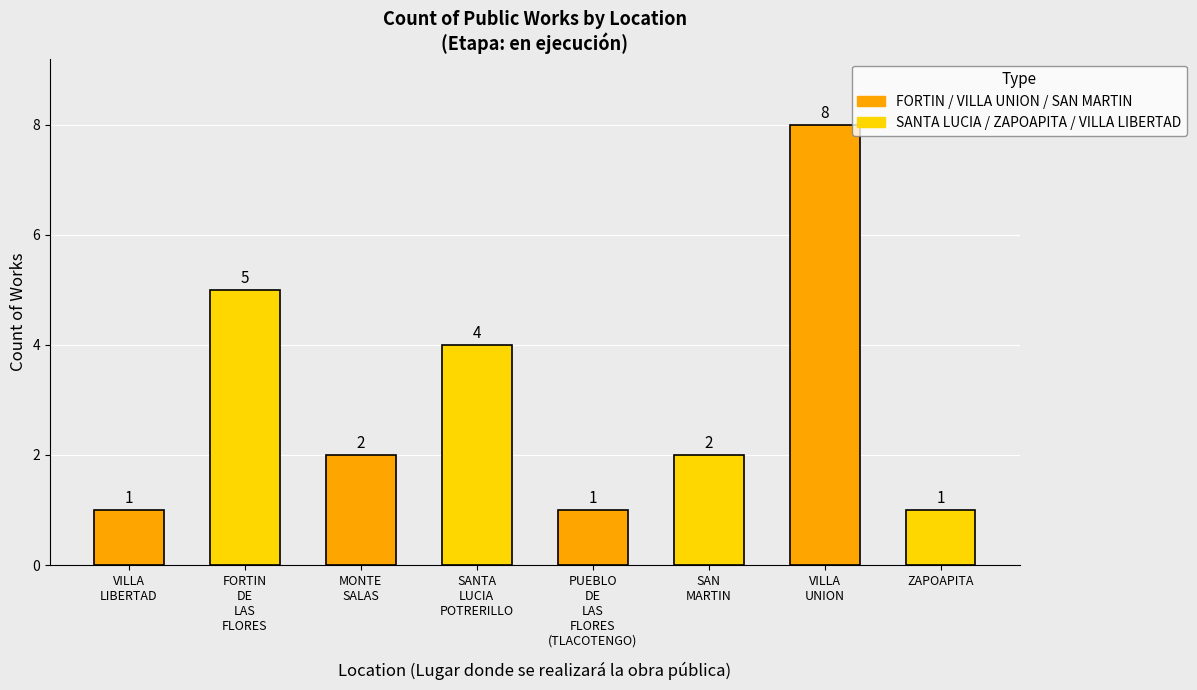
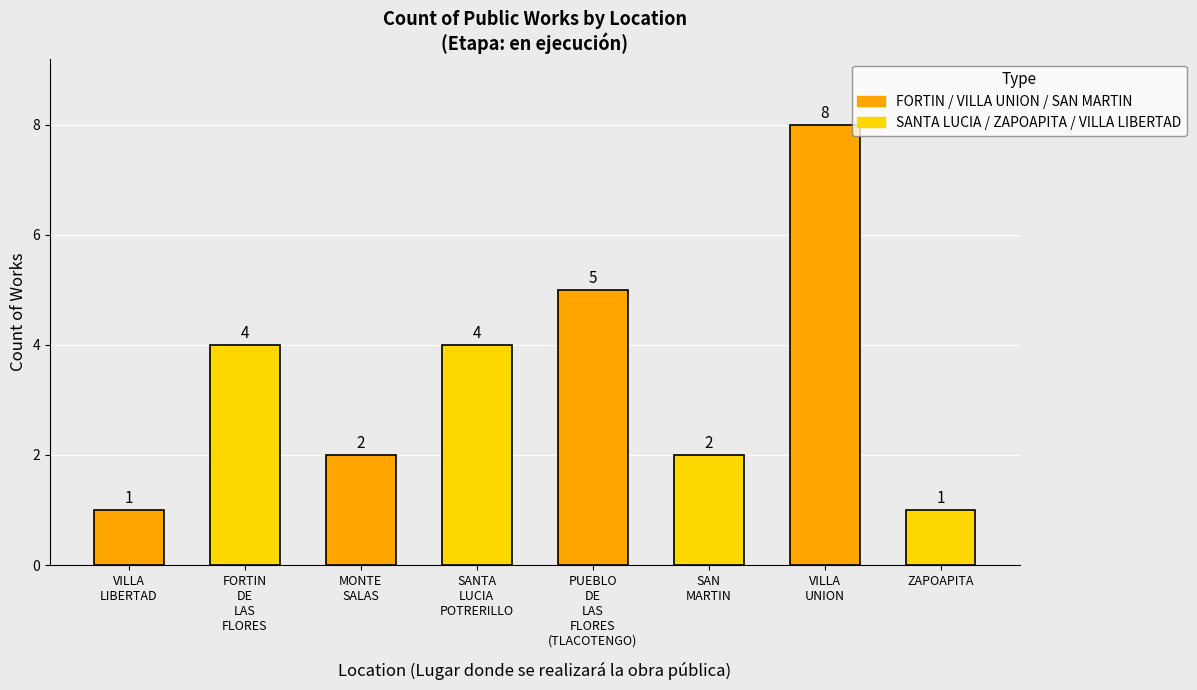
FORTIN DE LAS FLORES: 5 -> 4
PUEBLO DE LAS FLORES (TLACOTENGO): 1 -> 5
